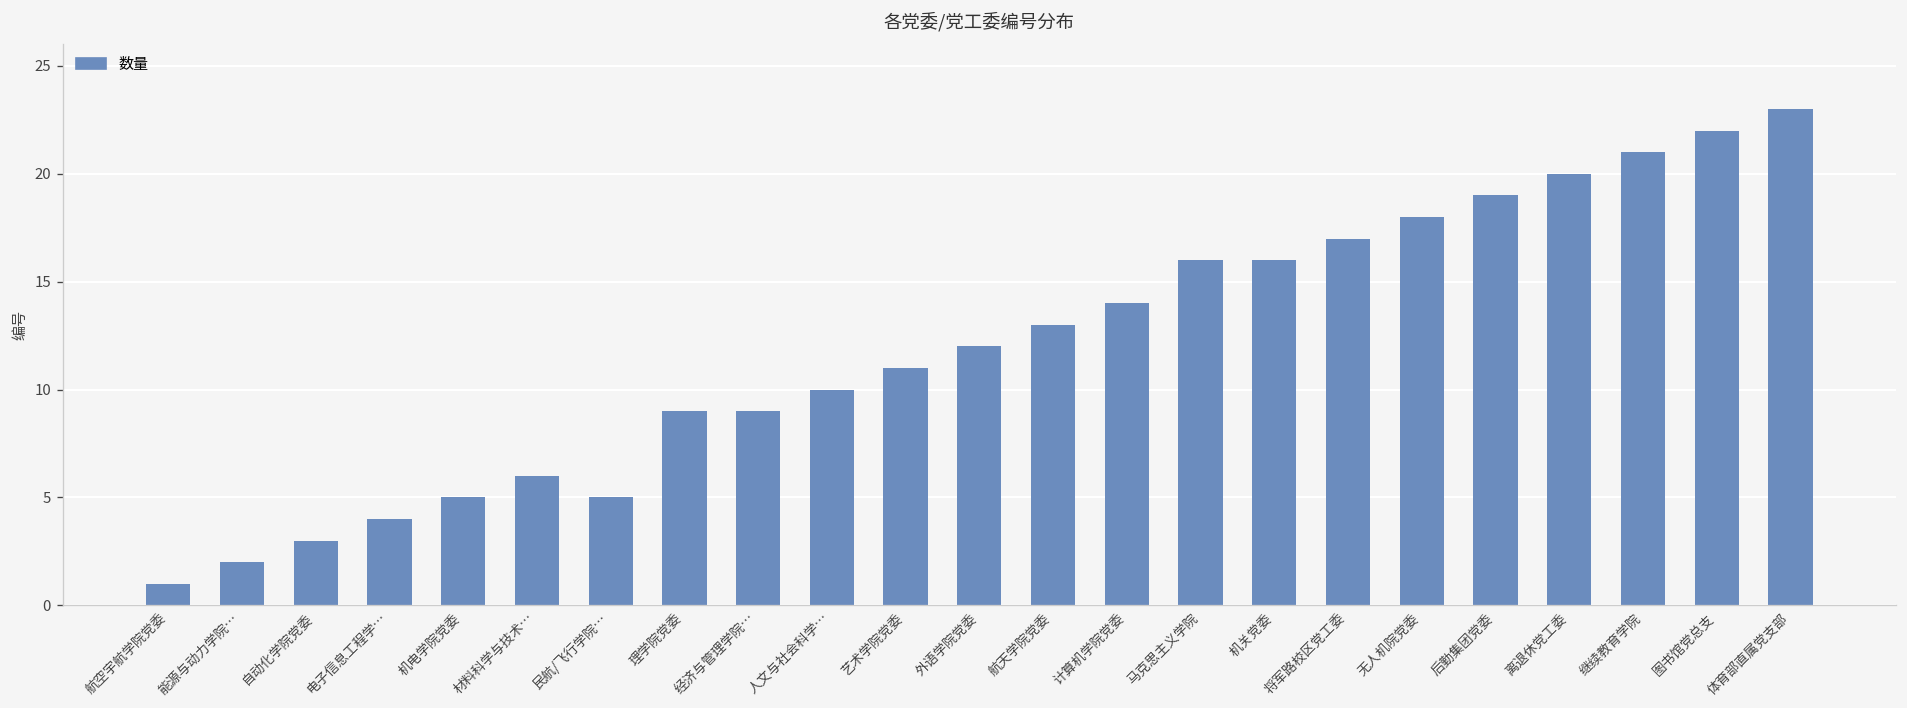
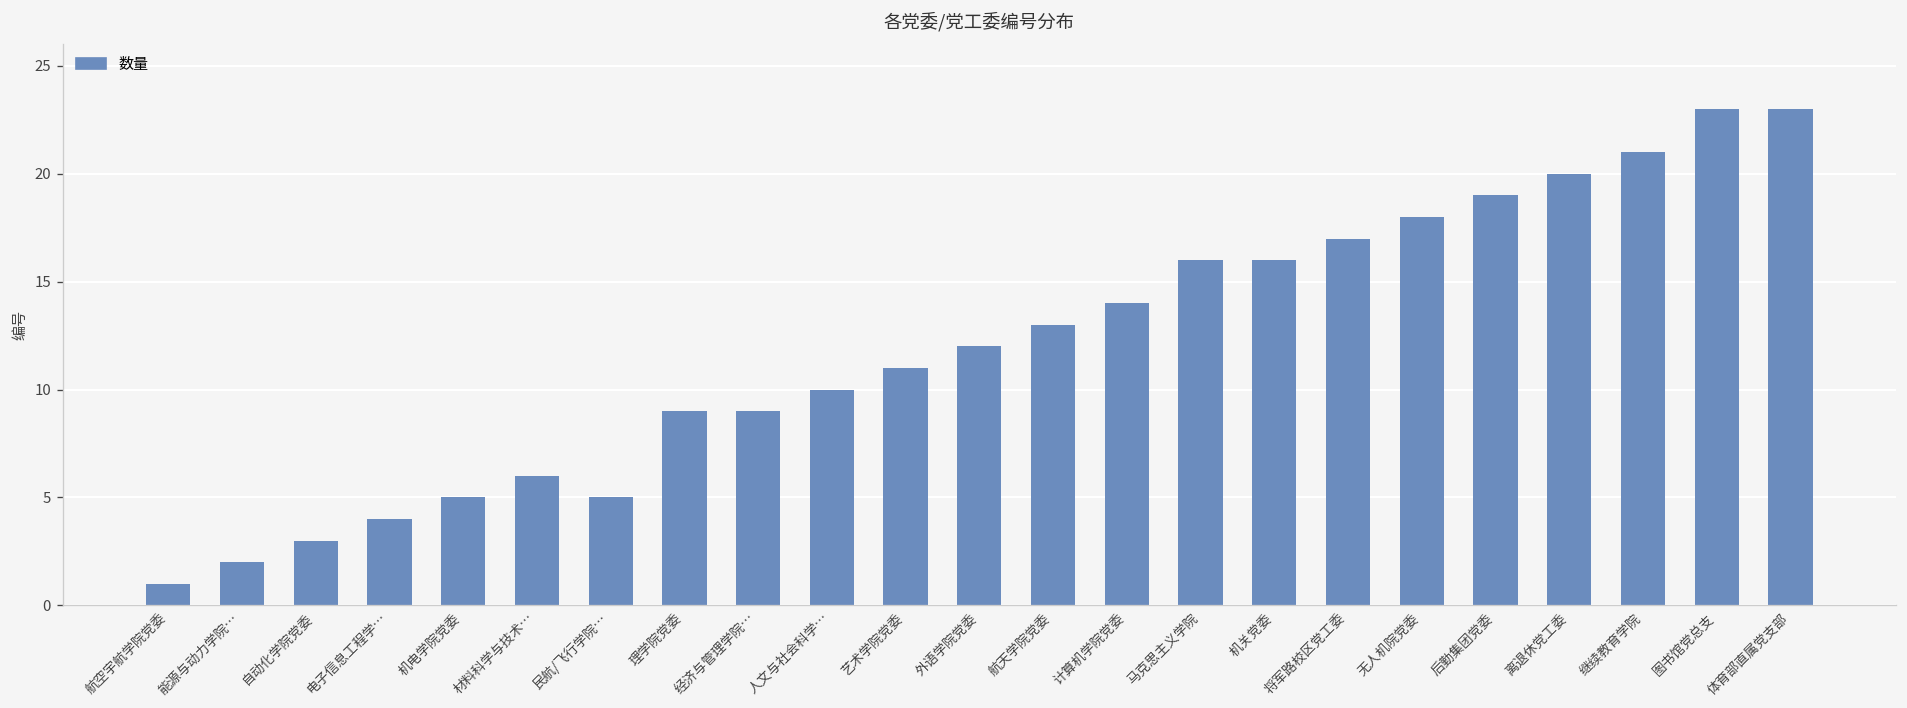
图书馆党总支: 22 -> 23
